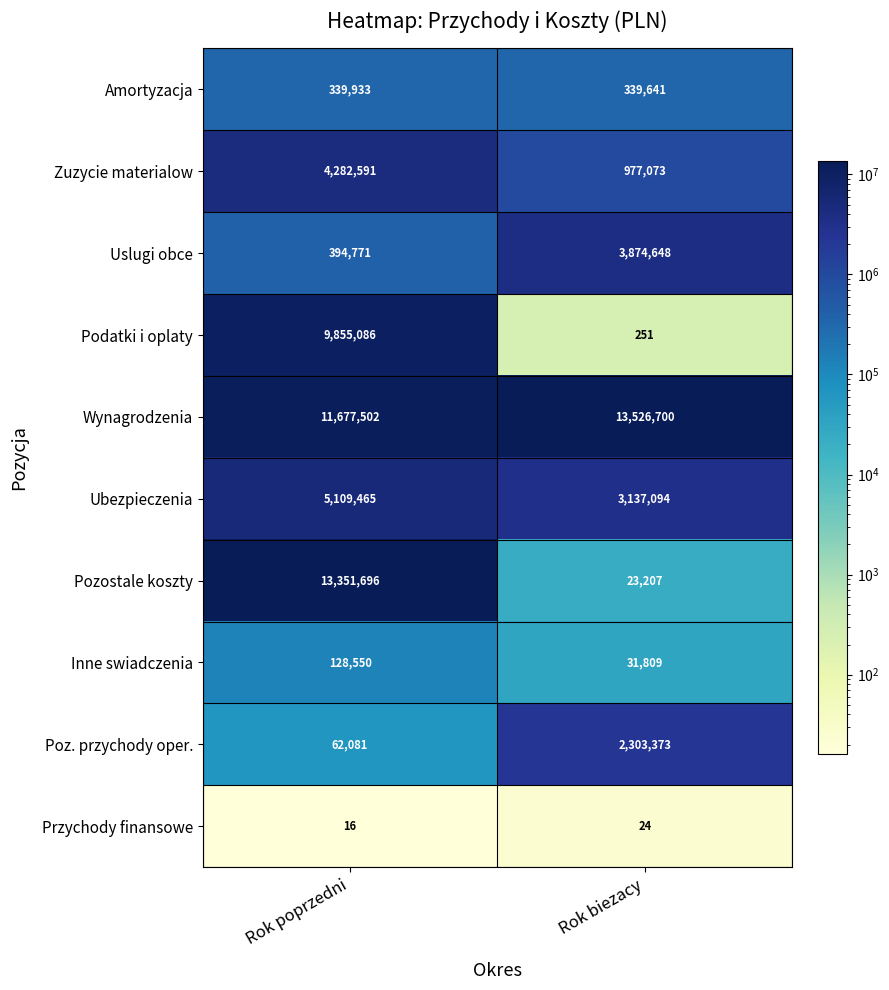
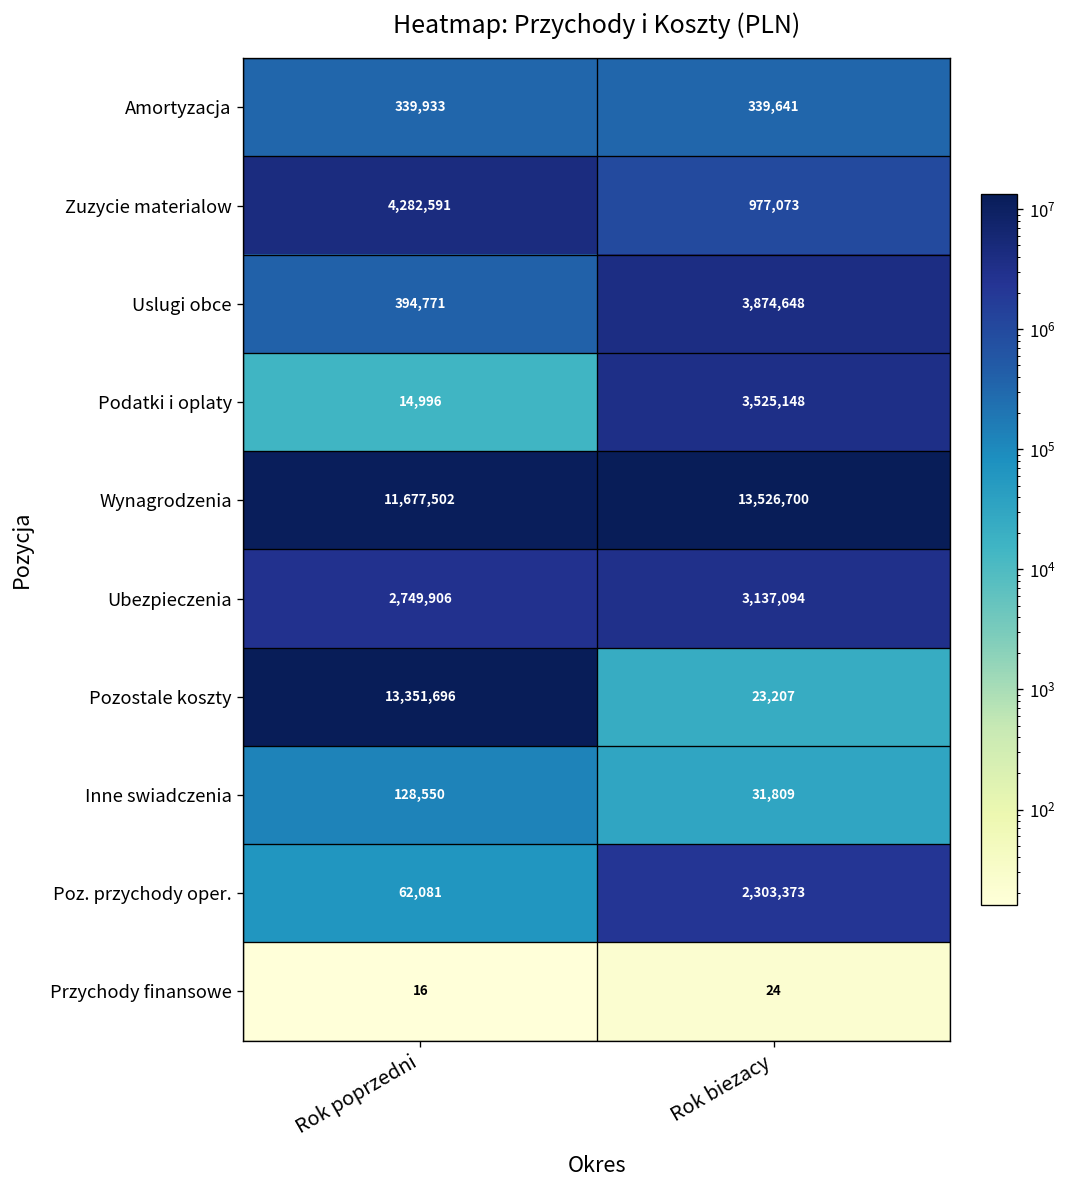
Podatki i oplaty, Rok poprzedni: 9,855,086 -> 14,996
Podatki i oplaty, Rok biezacy: 251 -> 3,525,148
Ubezpieczenia, Rok poprzedni: 5,109,465 -> 2,749,906
